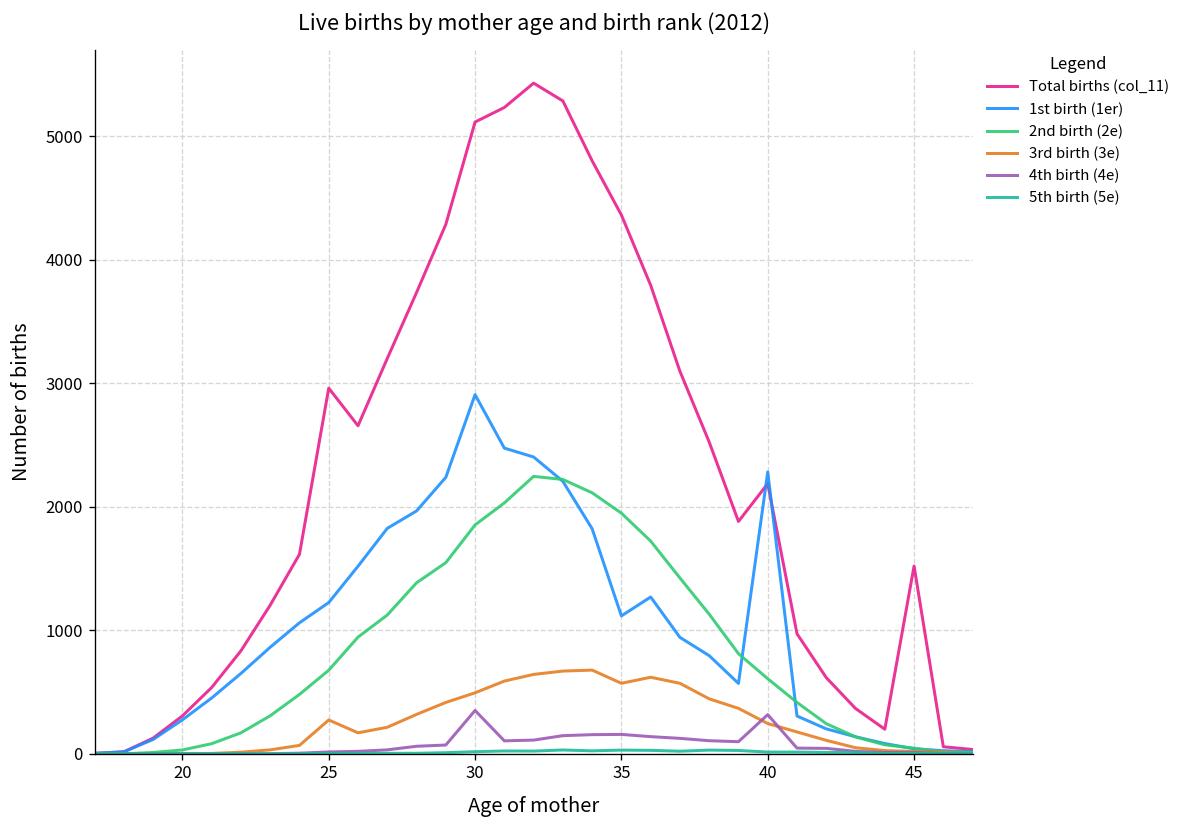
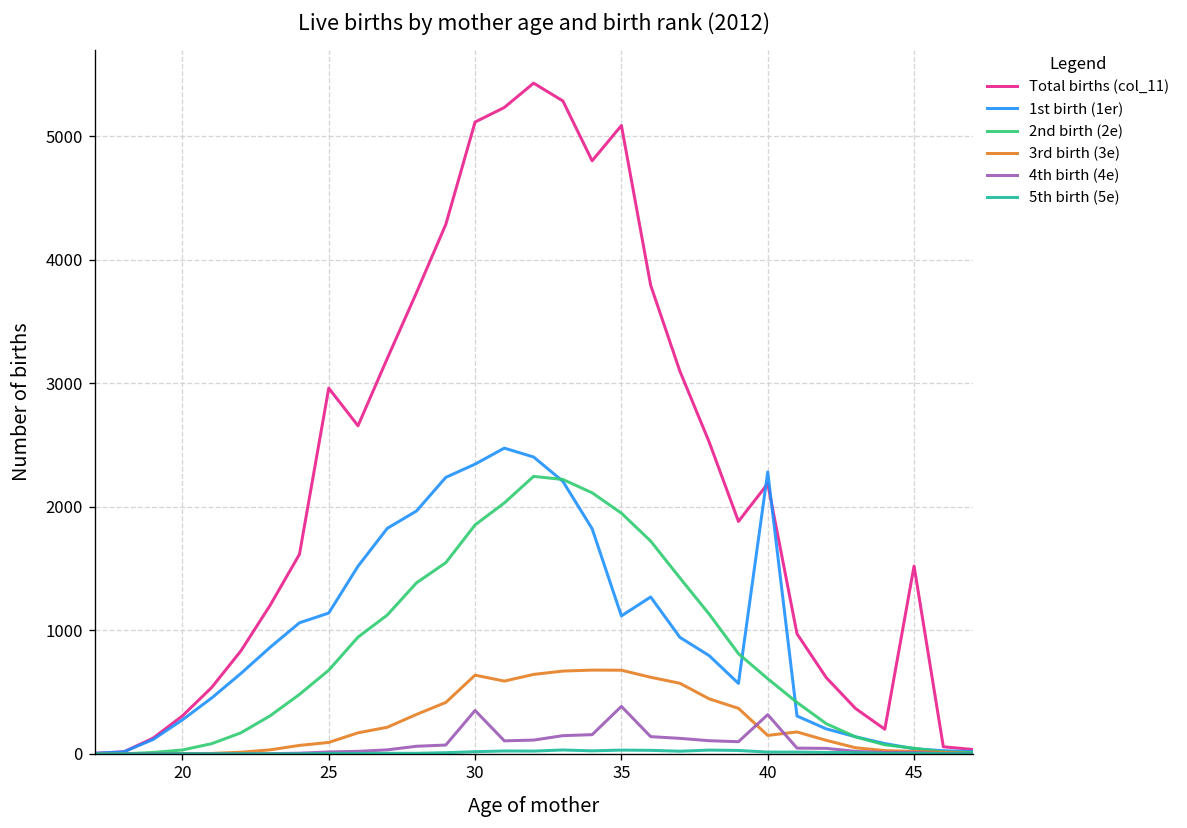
1st birth (1er), 25: 1230 -> 1140
3rd birth (3e), 25: 270 -> 90
1st birth (1er), 30: 2910 -> 2350
3rd birth (3e), 30: 490 -> 640
Total births (col_11), 35: 4360 -> 5090
3rd birth (3e), 35: 570 -> 680
4th birth (4e), 35: 160 -> 380
3rd birth (3e), 40: 250 -> 150
